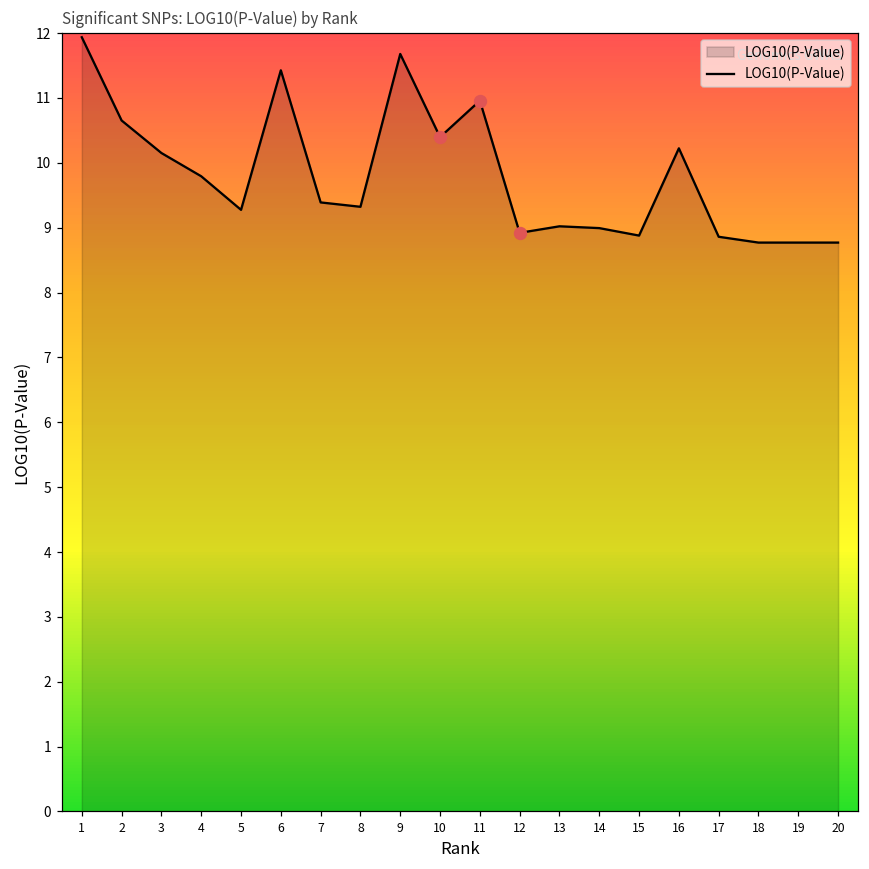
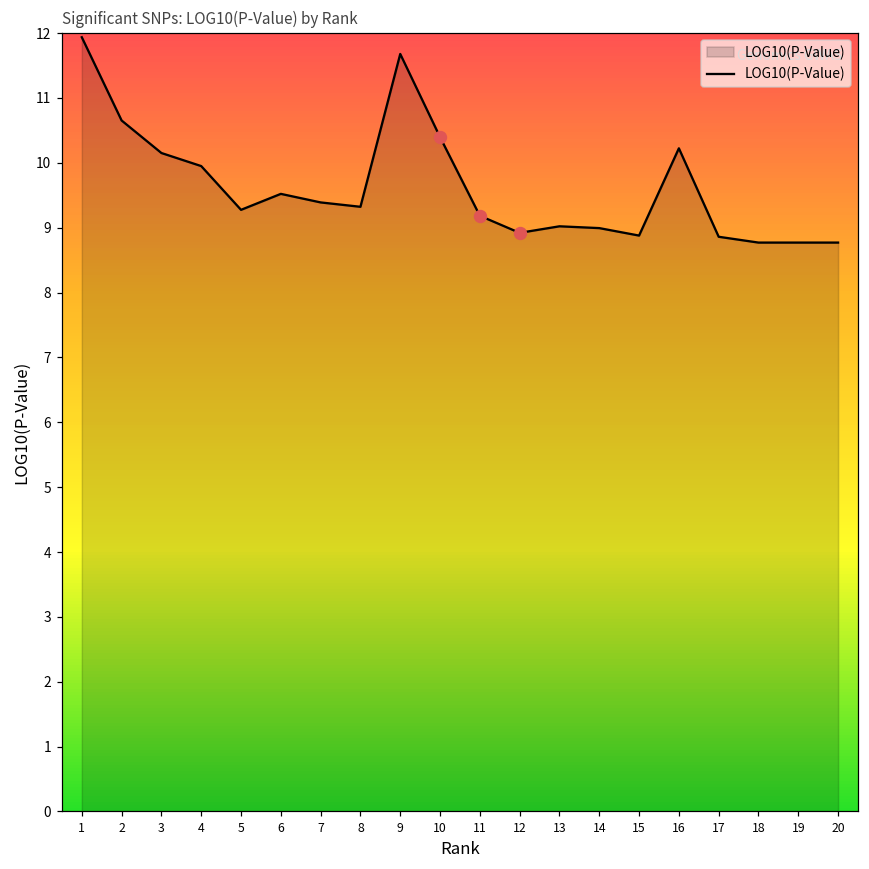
LOG10(P-Value), 4: 9.8 -> 9.9
LOG10(P-Value), 6: 11.4 -> 9.5
LOG10(P-Value), 11: 11.0 -> 9.2
